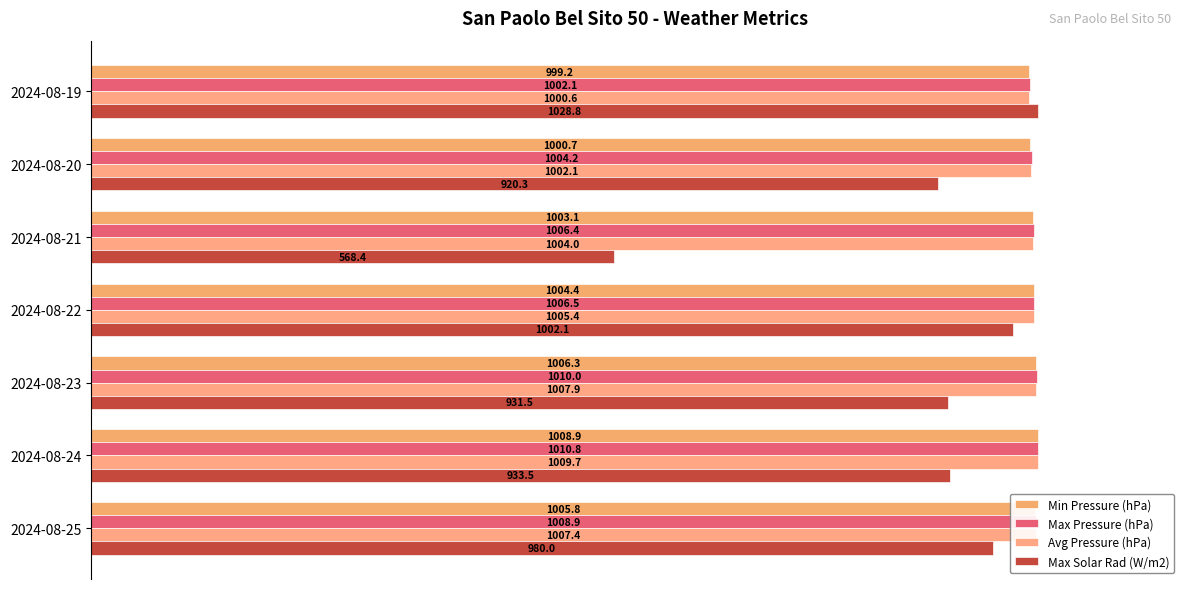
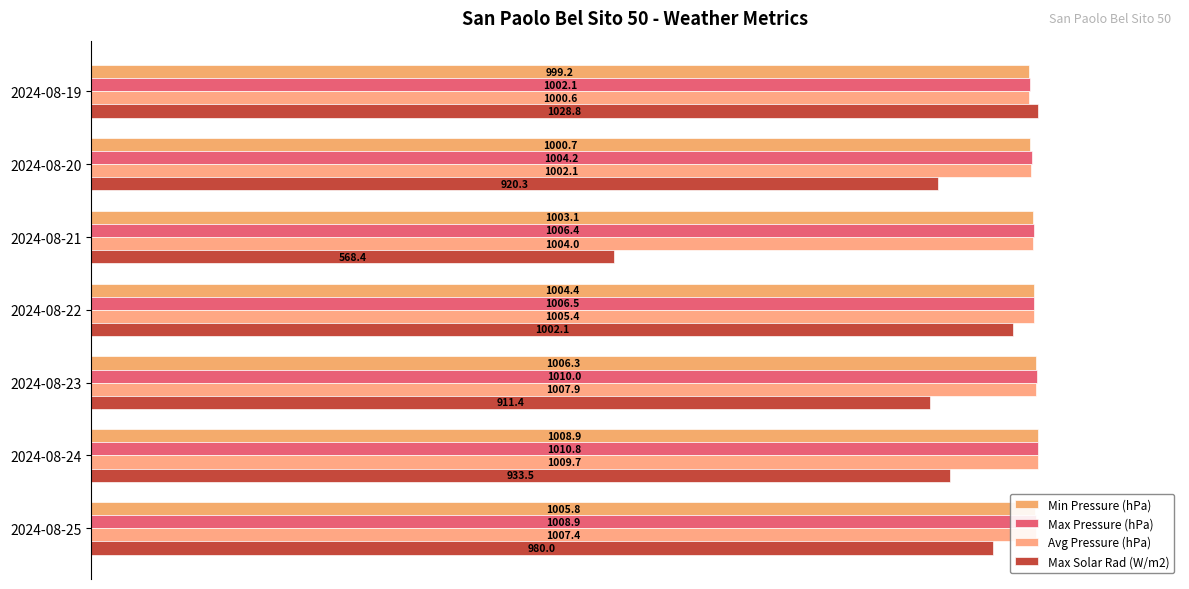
Max Solar Rad (W/m2), 2024-08-23: 931.5 -> 911.4
